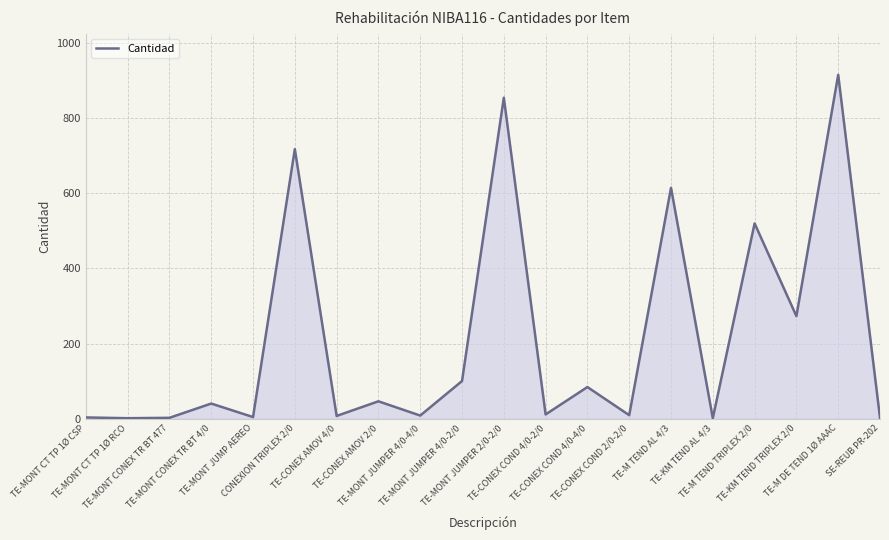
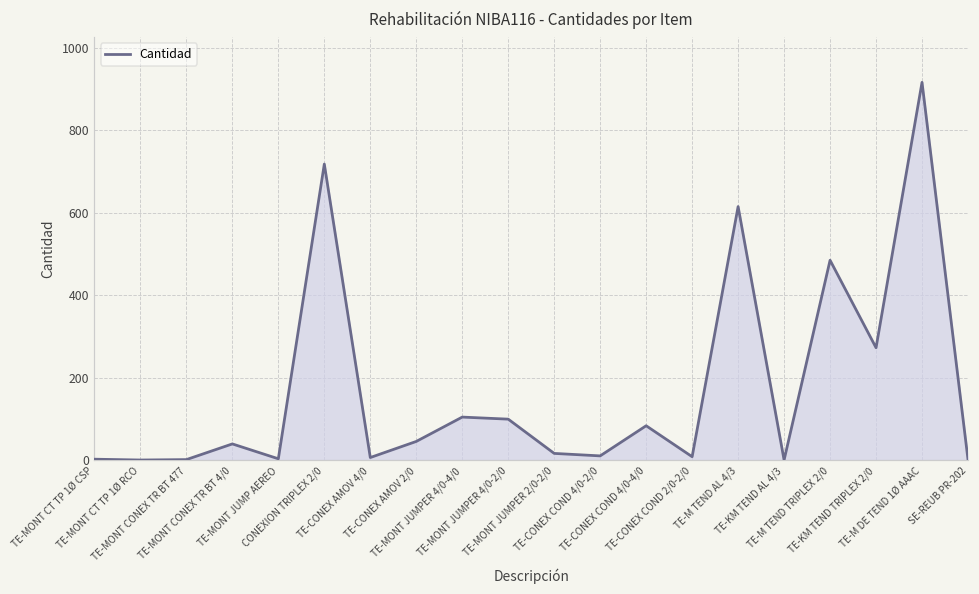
TE-MONT JUMPER 4/0-4/0: 10 -> 110
TE-MONT JUMPER 2/0-2/0: 860 -> 20
TE-M TEND TRIPLEX 2/0: 520 -> 490
